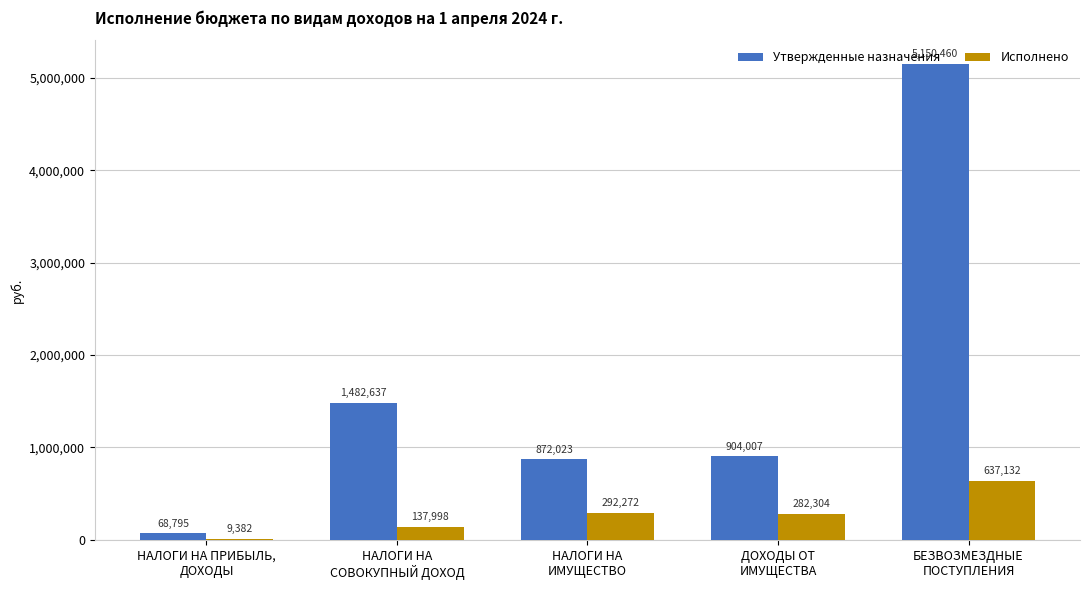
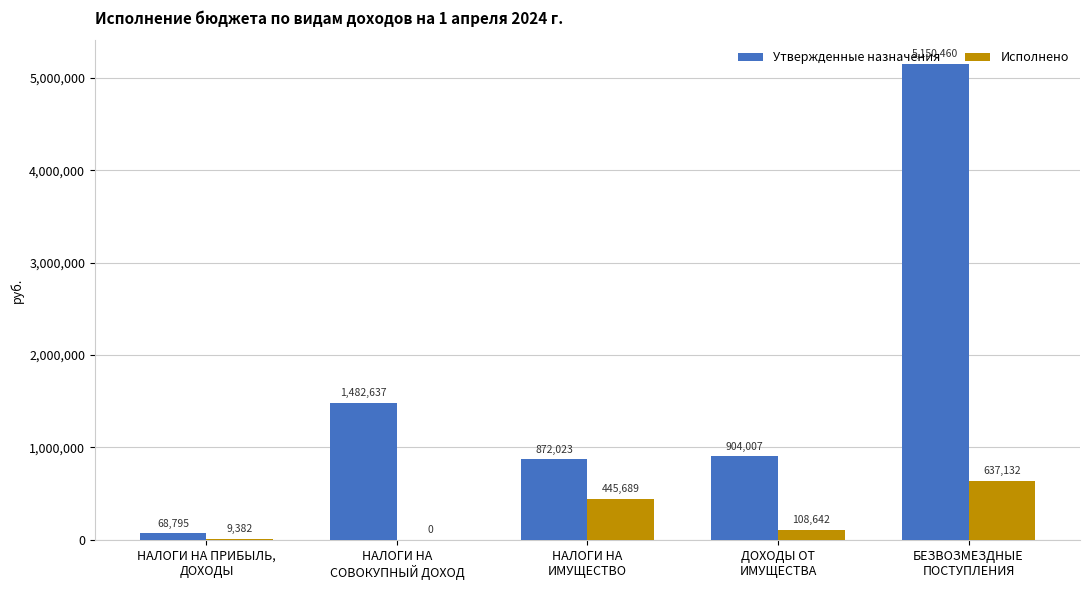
Исполнено, НАЛОГИ НА СОВОКУПНЫЙ ДОХОД: 137,998 -> 0
Исполнено, НАЛОГИ НА ИМУЩЕСТВО: 292,272 -> 445,689
Исполнено, ДОХОДЫ ОТ ИМУЩЕСТВА: 282,304 -> 108,642
